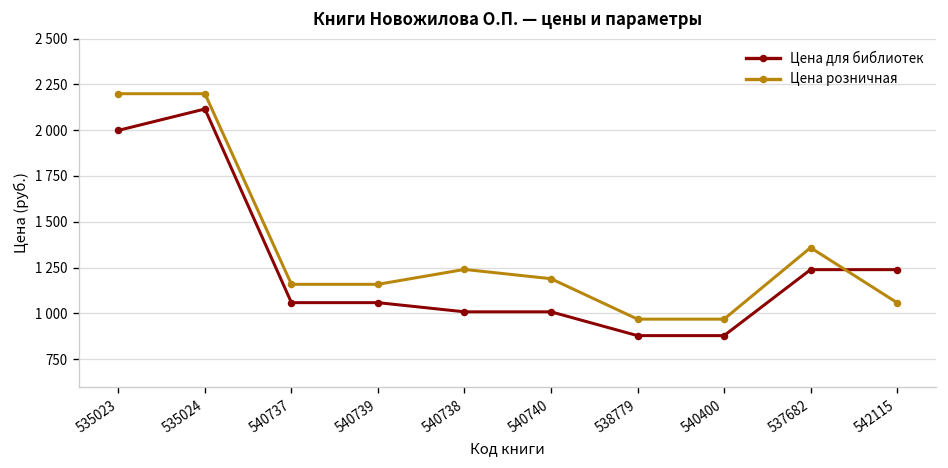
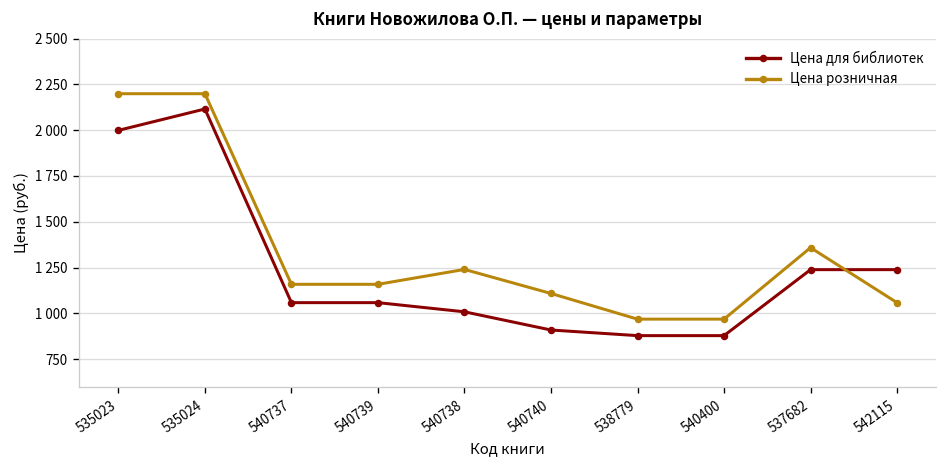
Цена для библиотек, 540740: 1010 -> 910
Цена розничная, 540740: 1190 -> 1110
